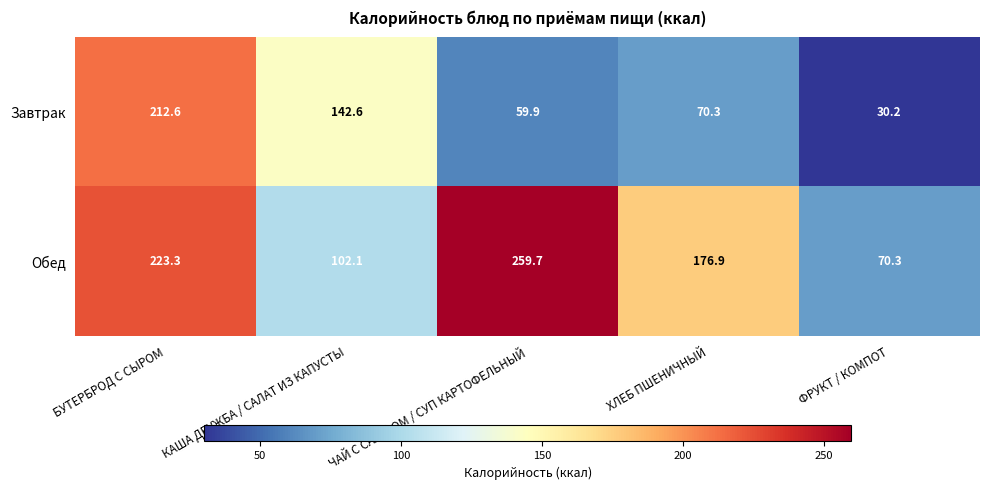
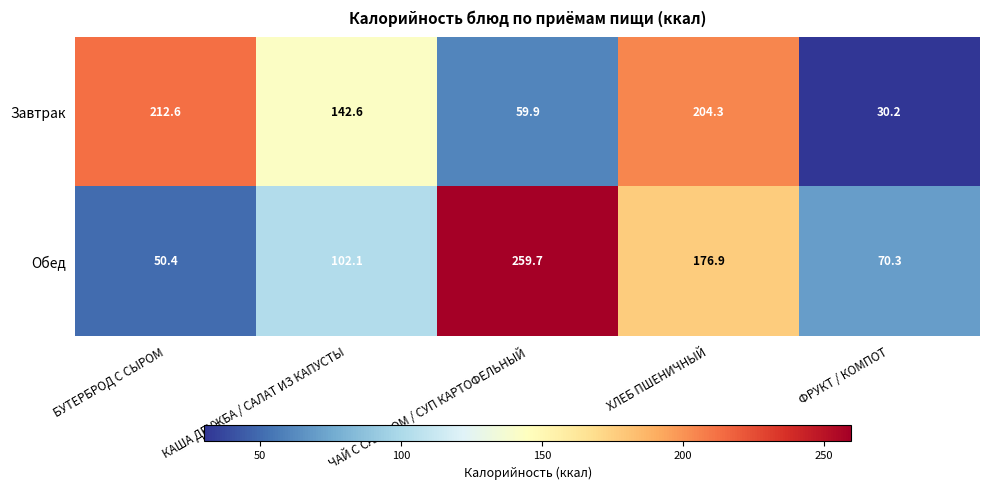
Завтрак, ХЛЕБ ПШЕНИЧНЫЙ: 70.3 -> 204.3
Обед, БУТЕРБРОД С СЫРОМ: 223.3 -> 50.4
